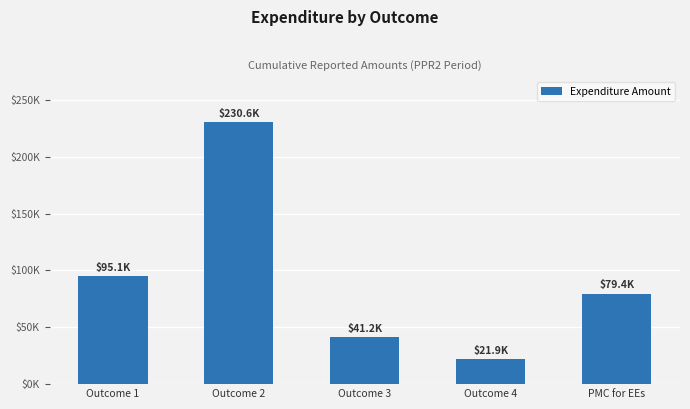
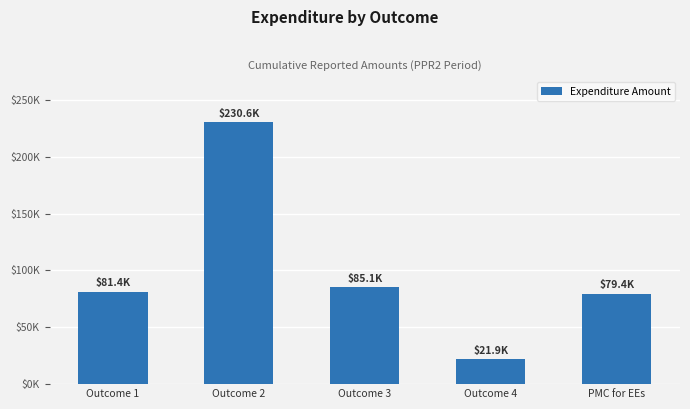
Outcome 1: $95.1K -> $81.4K
Outcome 3: $41.2K -> $85.1K
